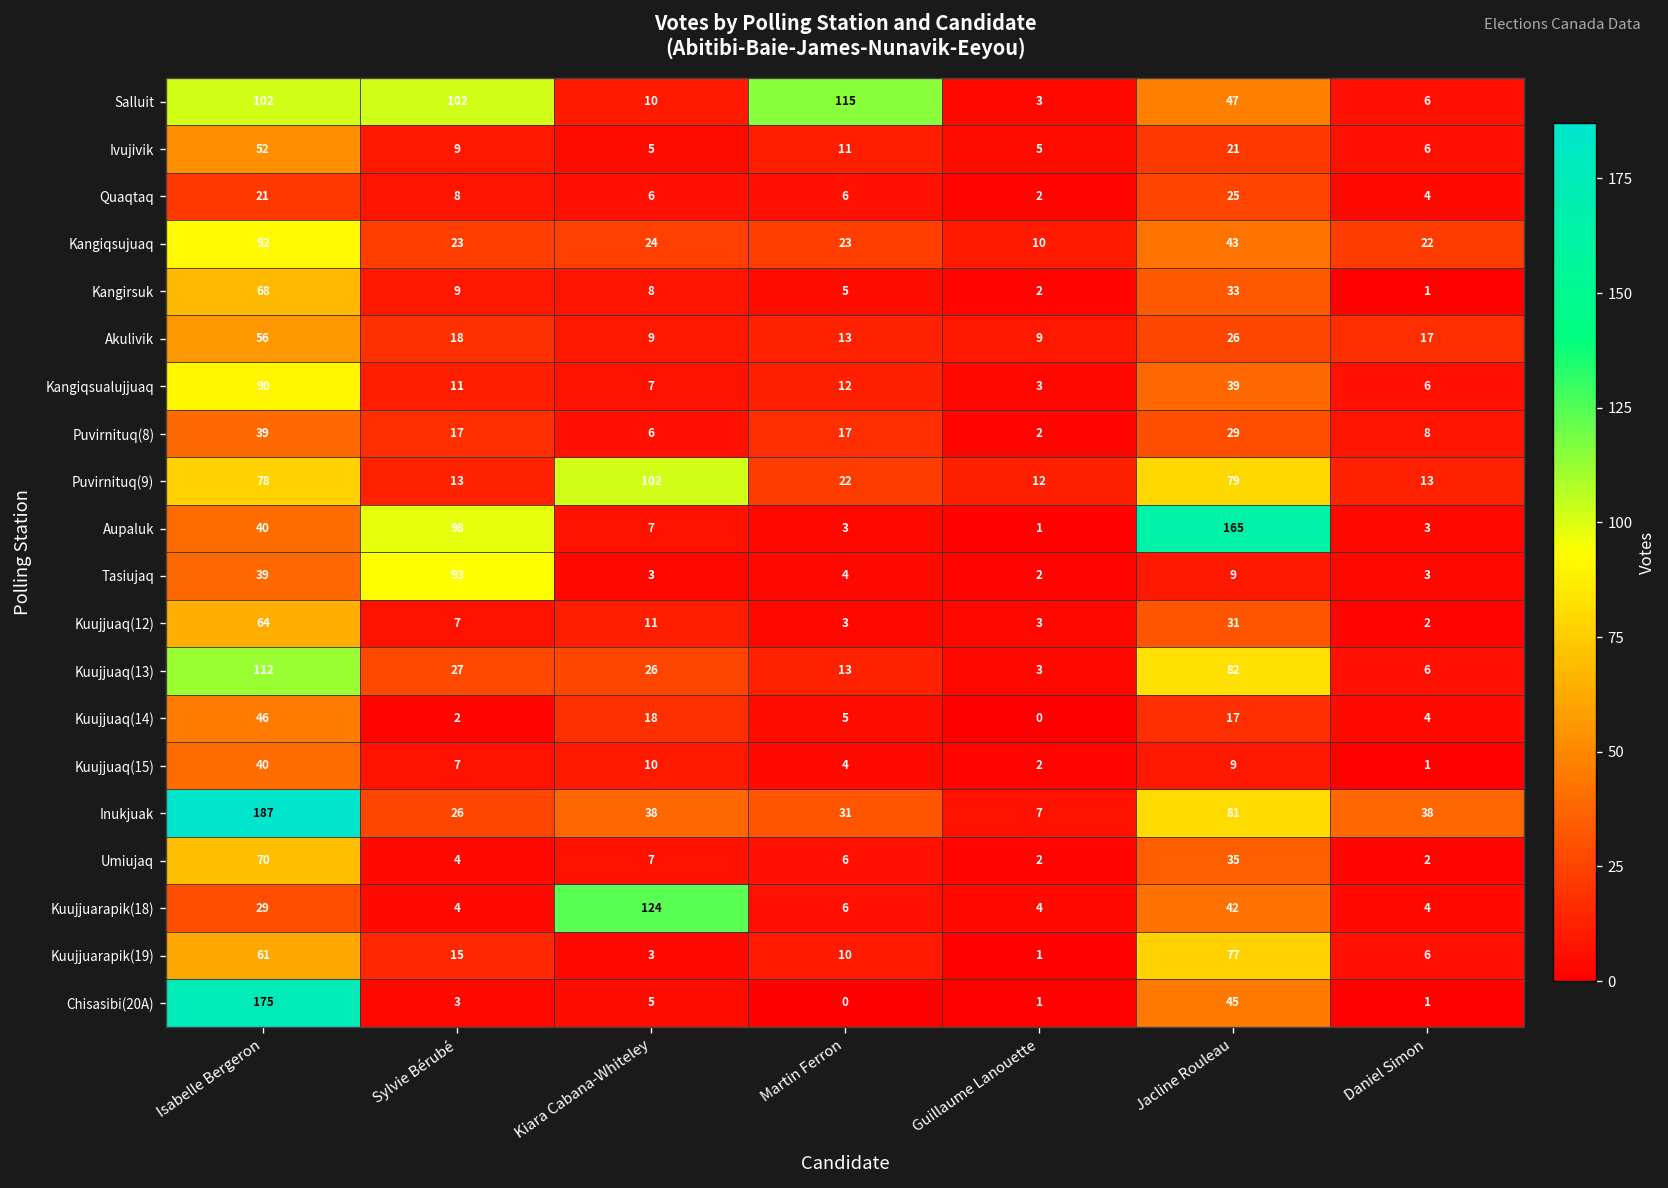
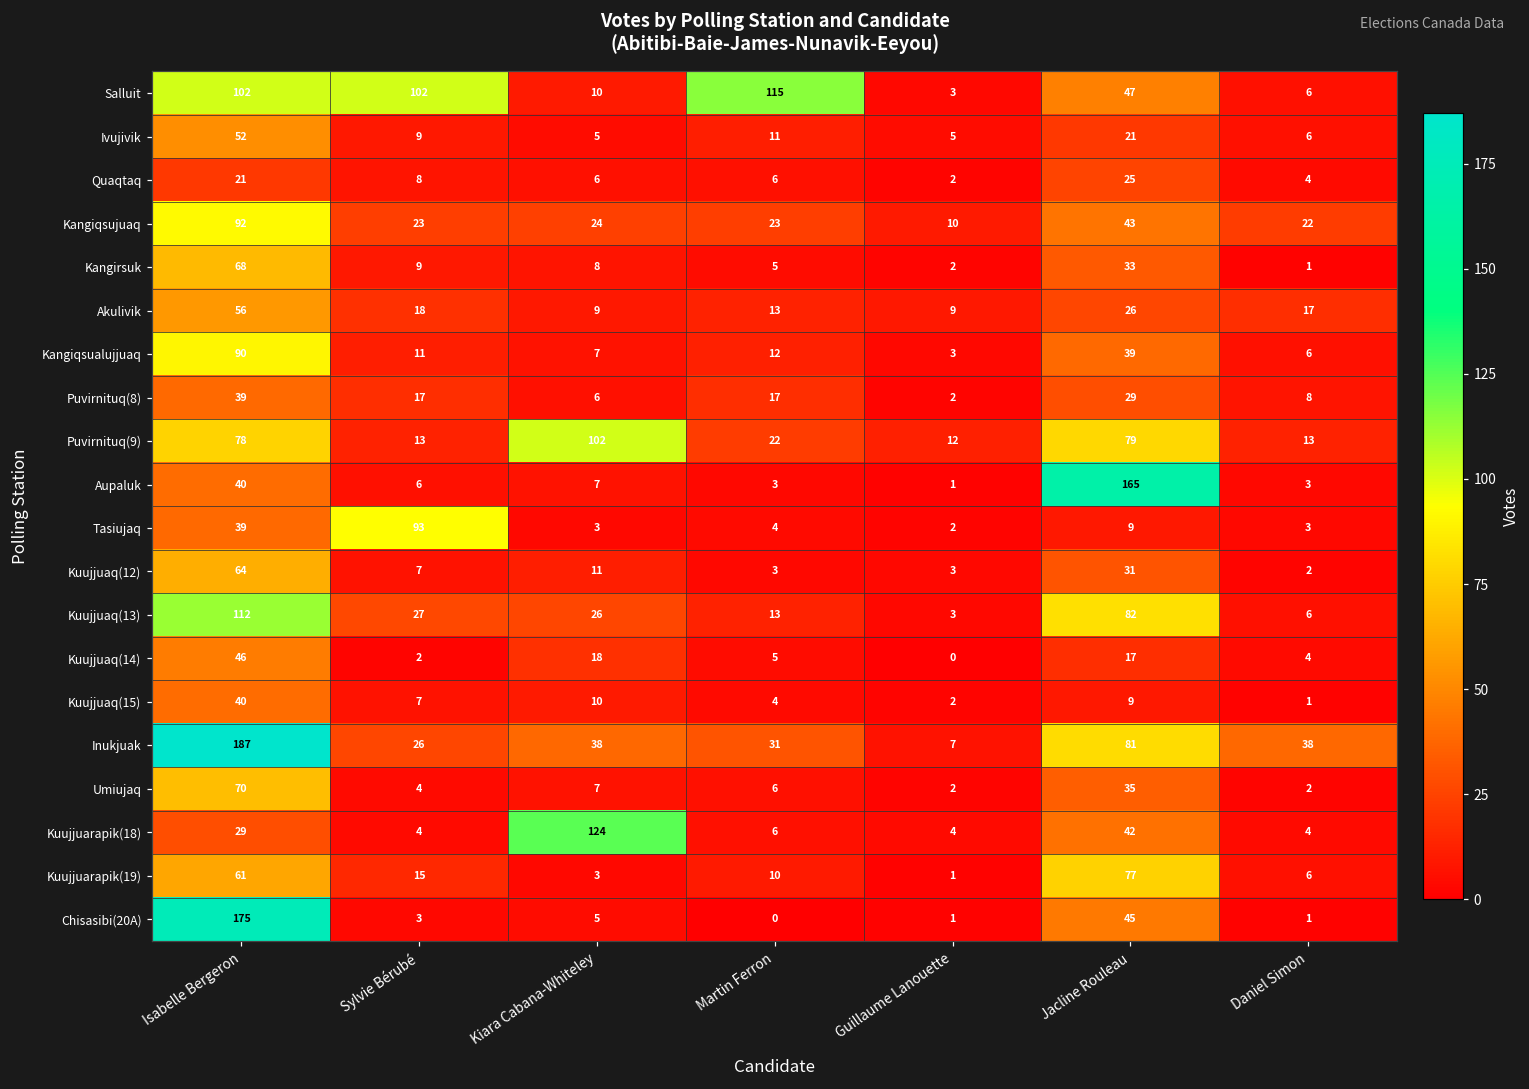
Aupaluk, Sylvie Bérubé: 98 -> 6
